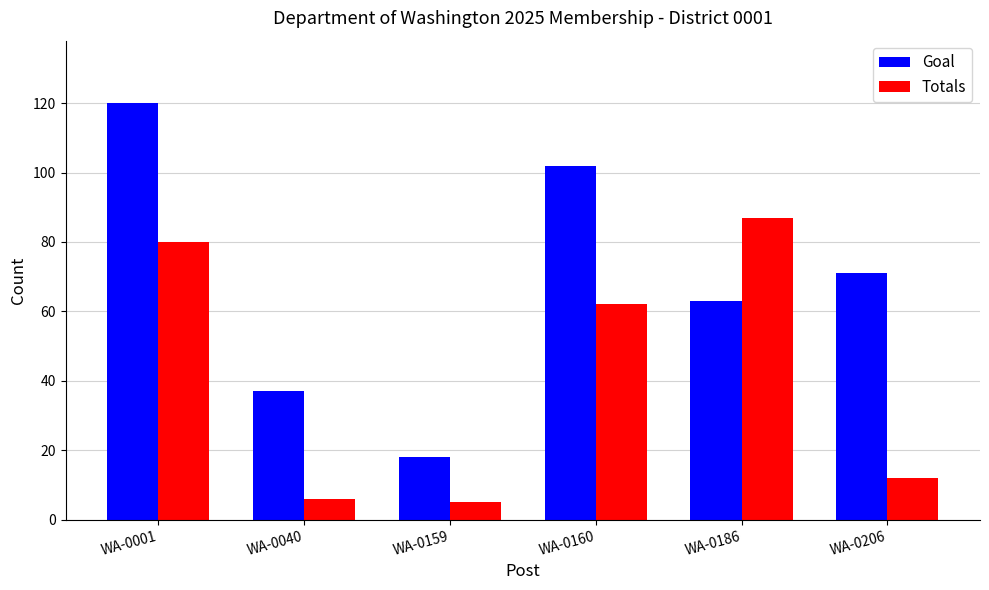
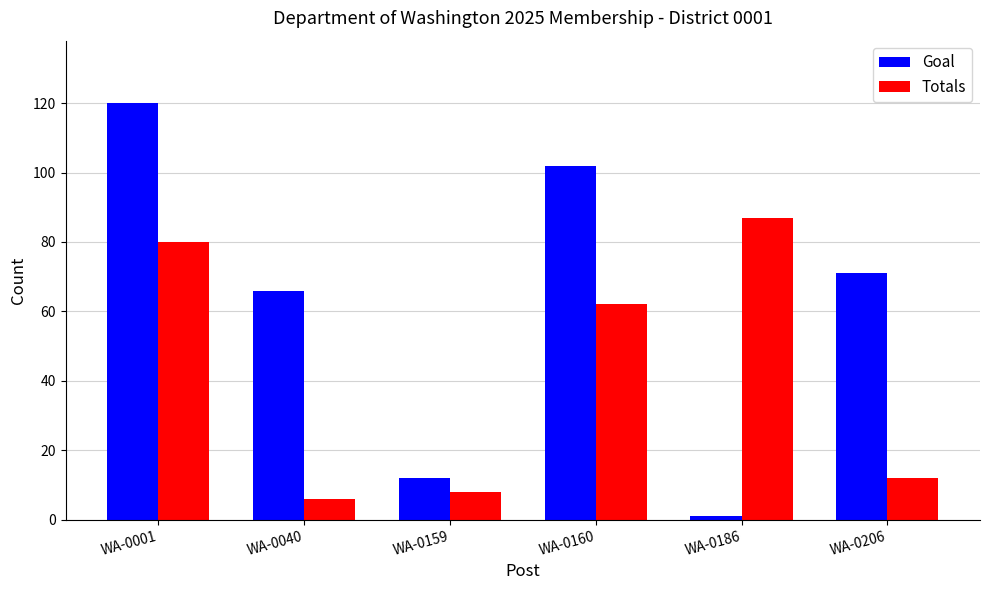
Goal, WA-0040: 37 -> 66
Goal, WA-0159: 18 -> 12
Totals, WA-0159: 5 -> 8
Goal, WA-0186: 63 -> 1
